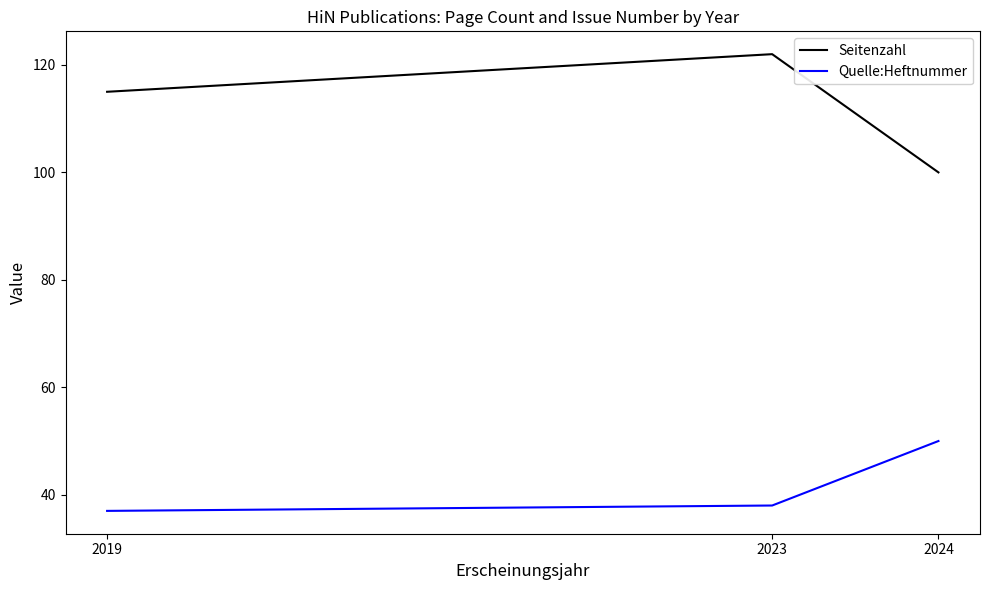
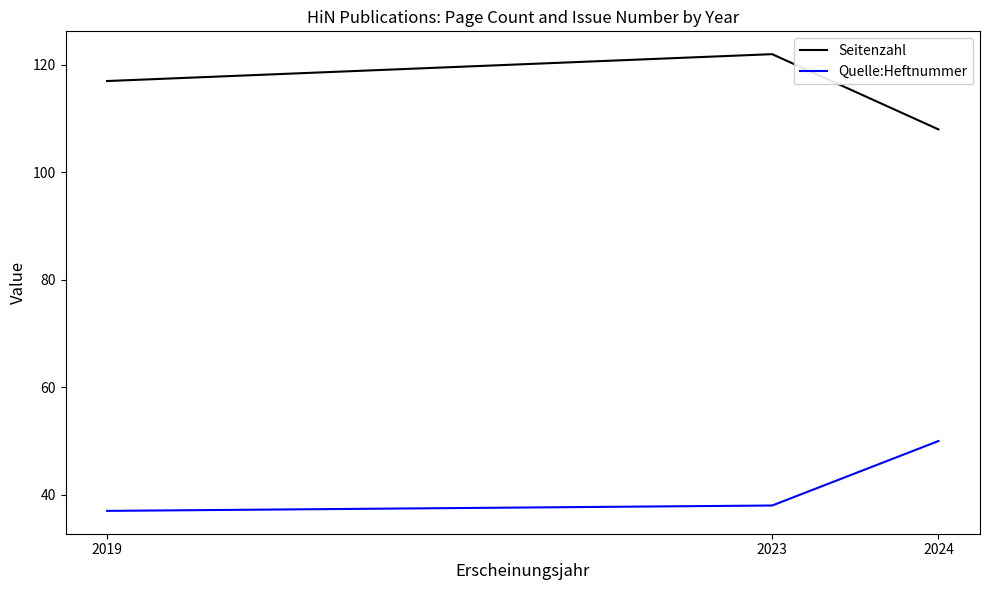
Seitenzahl, 2019: 115 -> 117
Seitenzahl, 2024: 100 -> 108
